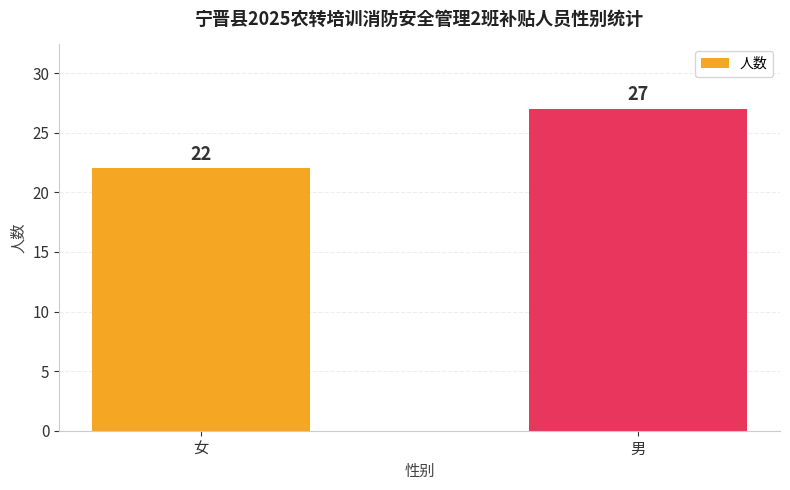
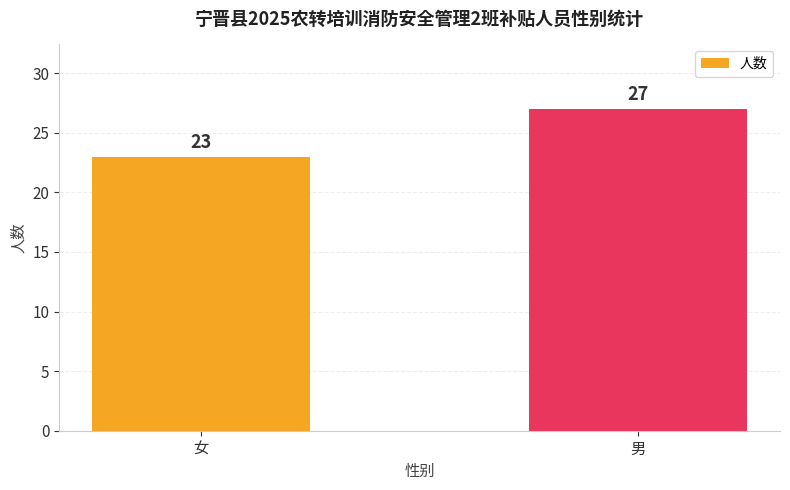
女: 22 -> 23
